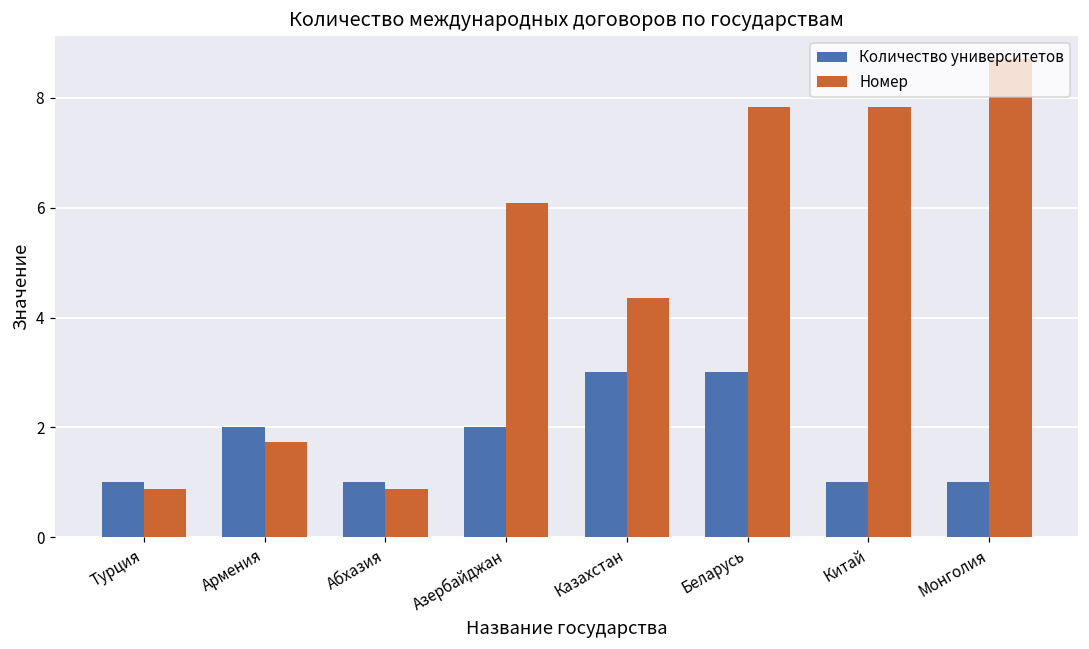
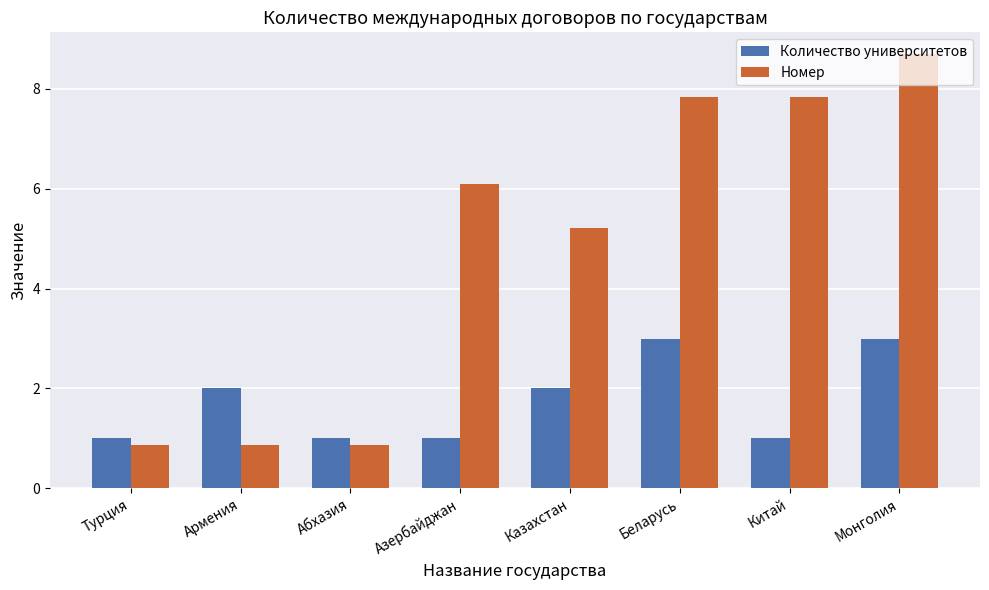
Номер, Армения: 1.7 -> 0.9
Количество университетов, Азербайджан: 2 -> 1
Количество университетов, Казахстан: 3 -> 2
Номер, Казахстан: 4.4 -> 5.2
Количество университетов, Монголия: 1 -> 3
